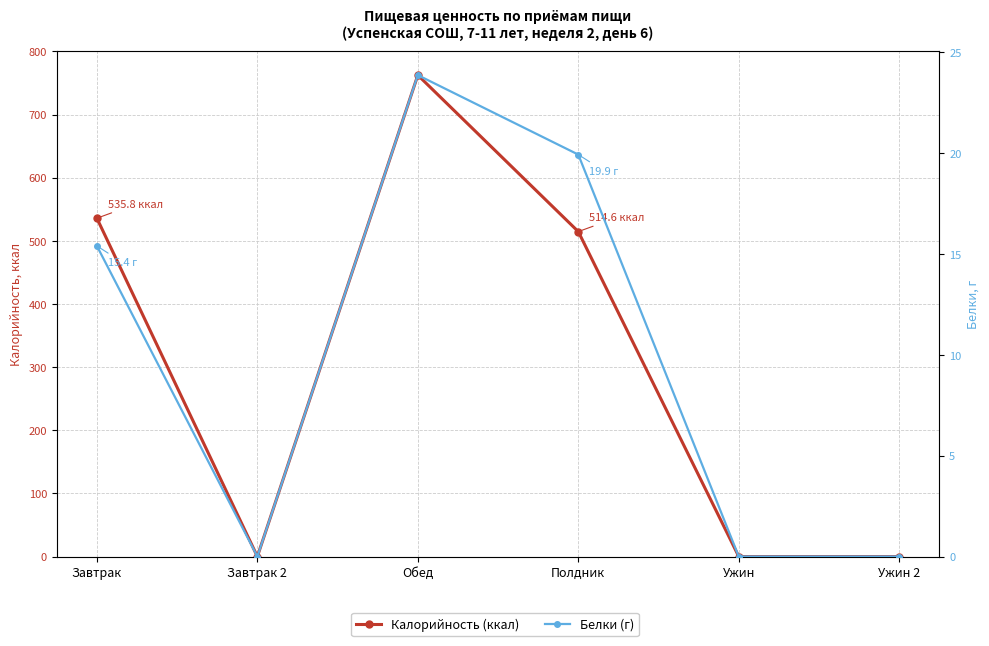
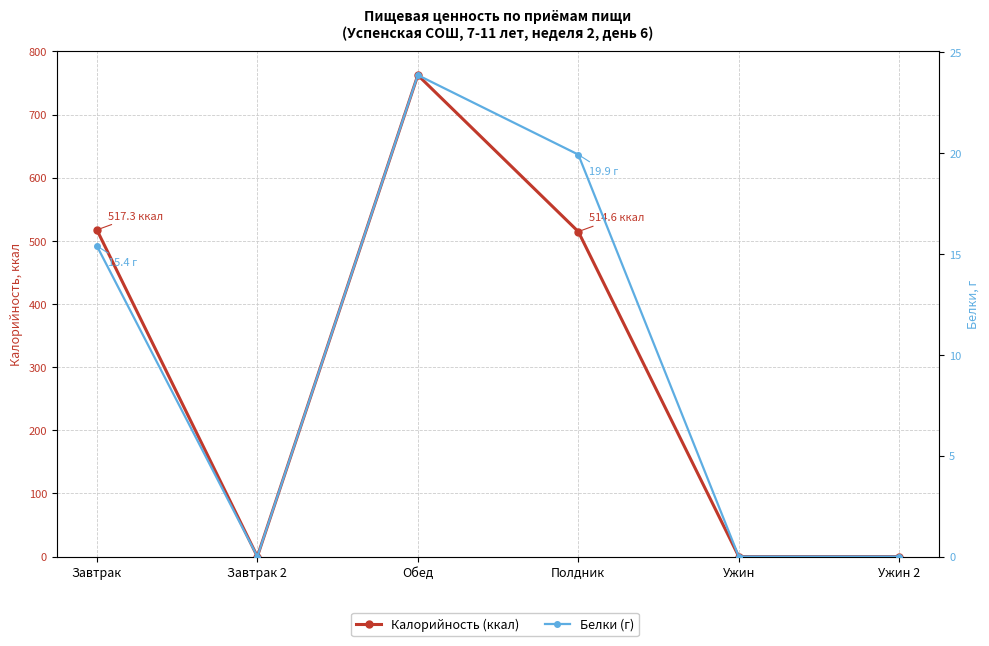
Калорийность (ккал), Завтрак: 535.8 -> 517.3
